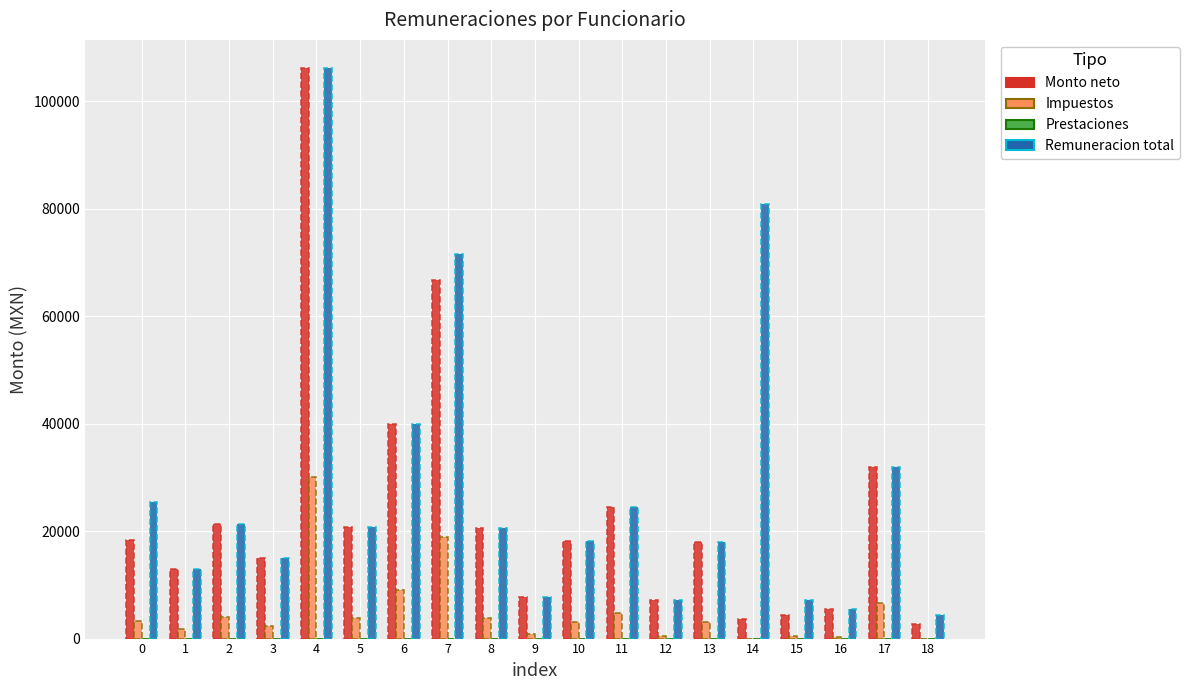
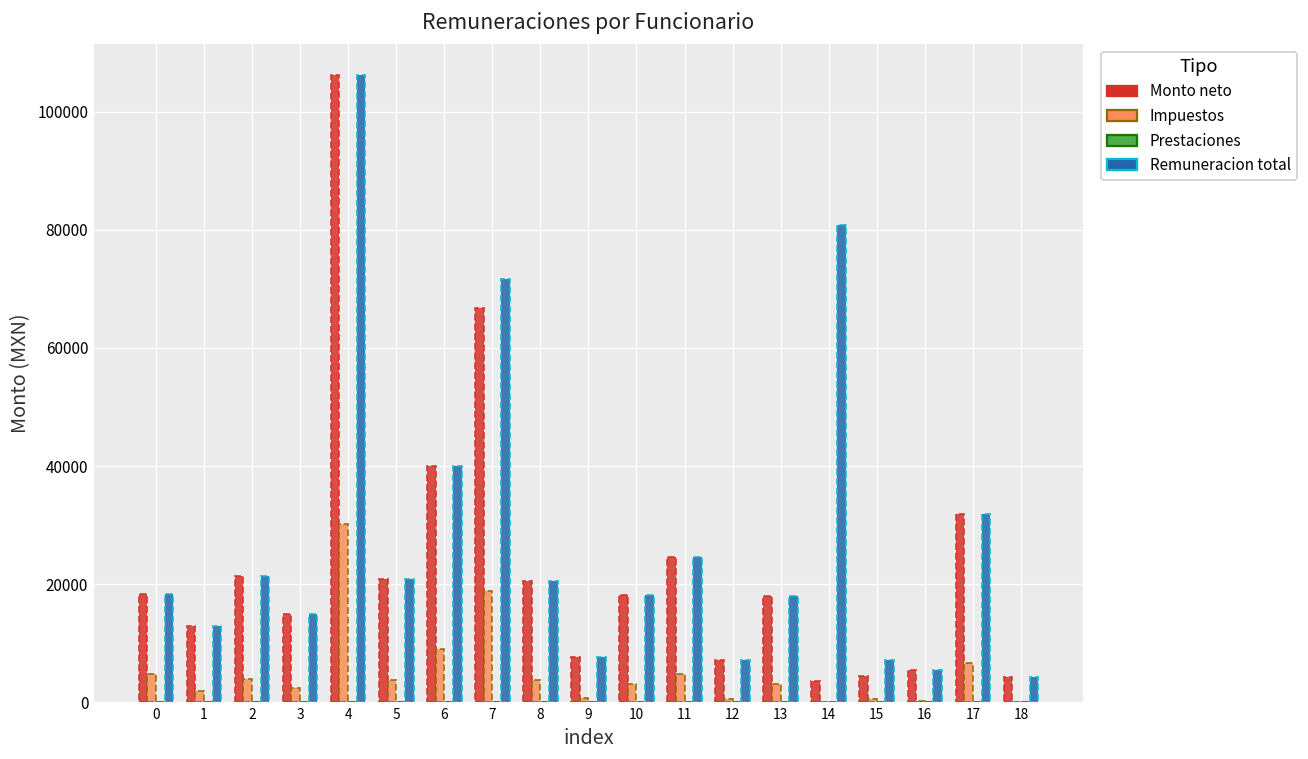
Impuestos, 0: 3000 -> 5000
Remuneracion total, 0: 25000 -> 18000
Monto neto, 18: 3000 -> 4000
